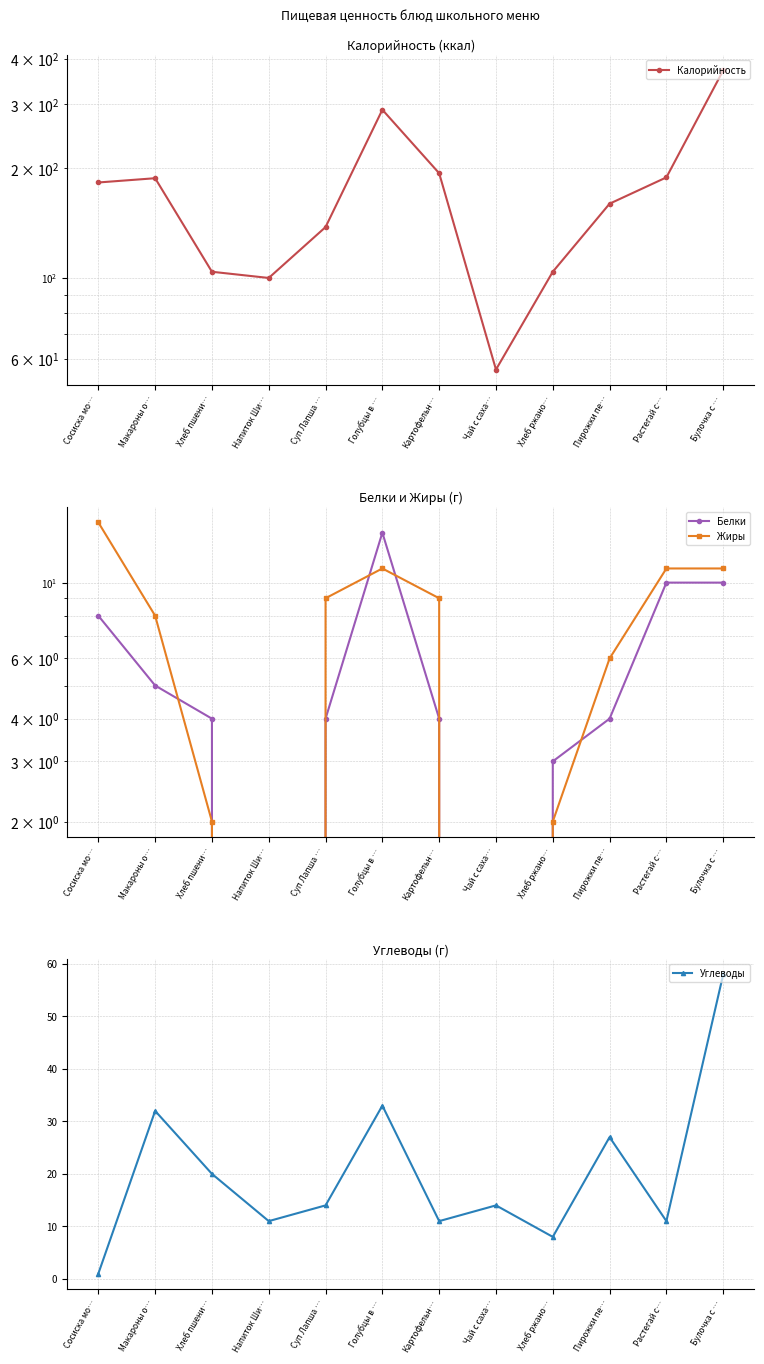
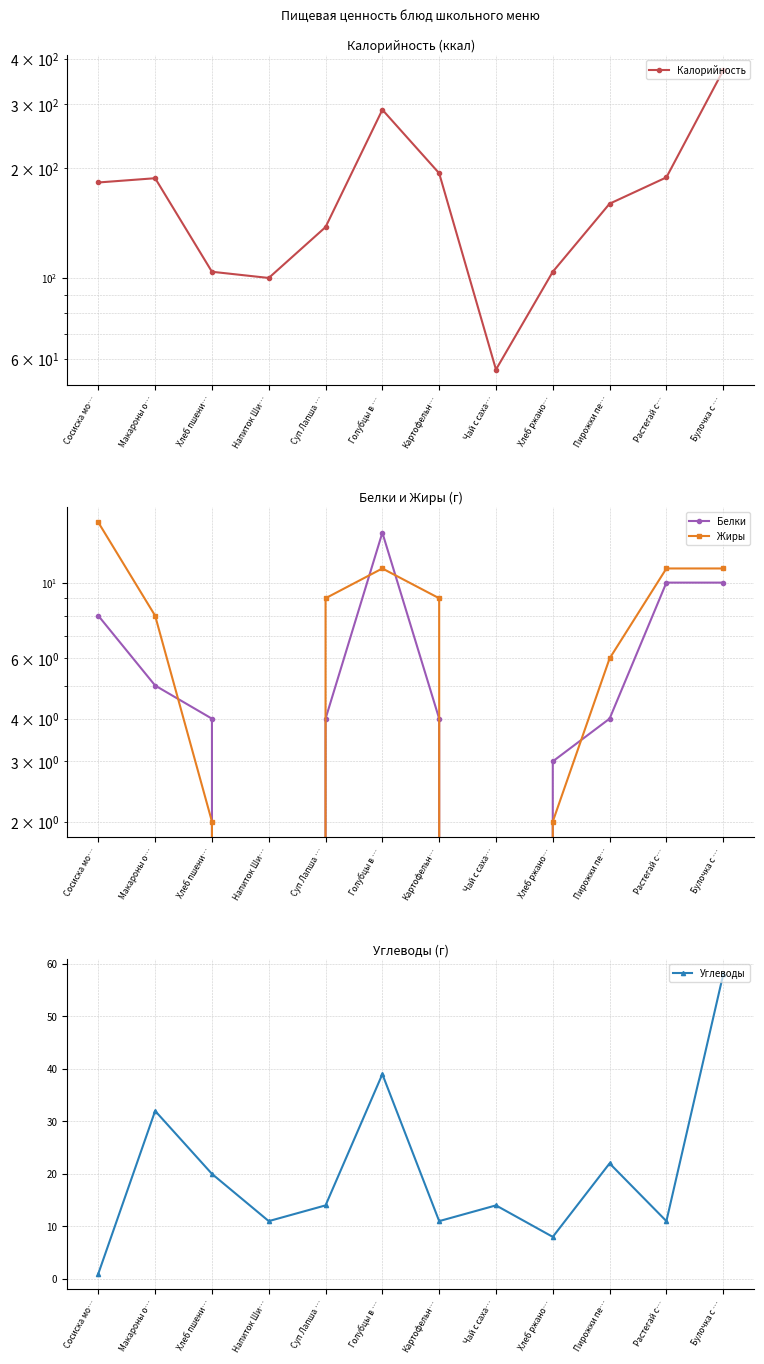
Углеводы (г), Голубцы в …: 33 -> 39
Углеводы (г), Пирожки пе…: 27 -> 22
